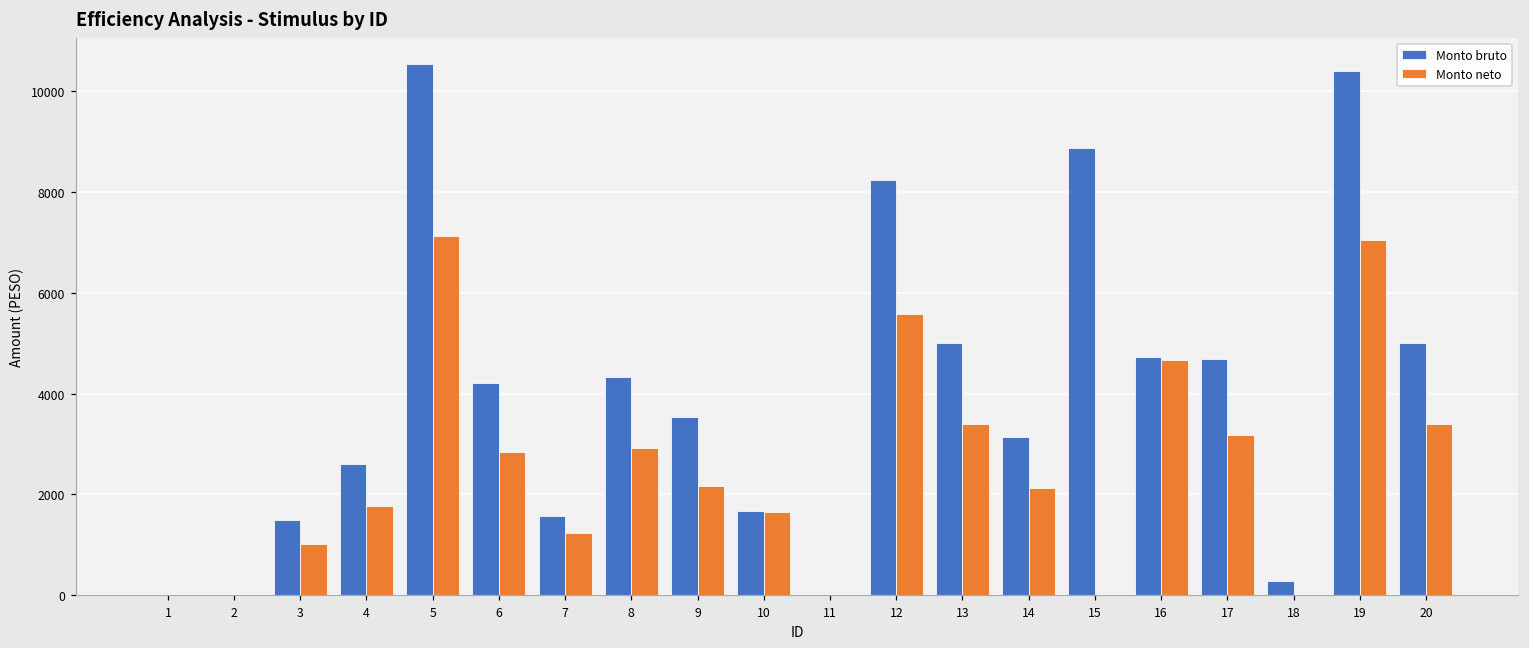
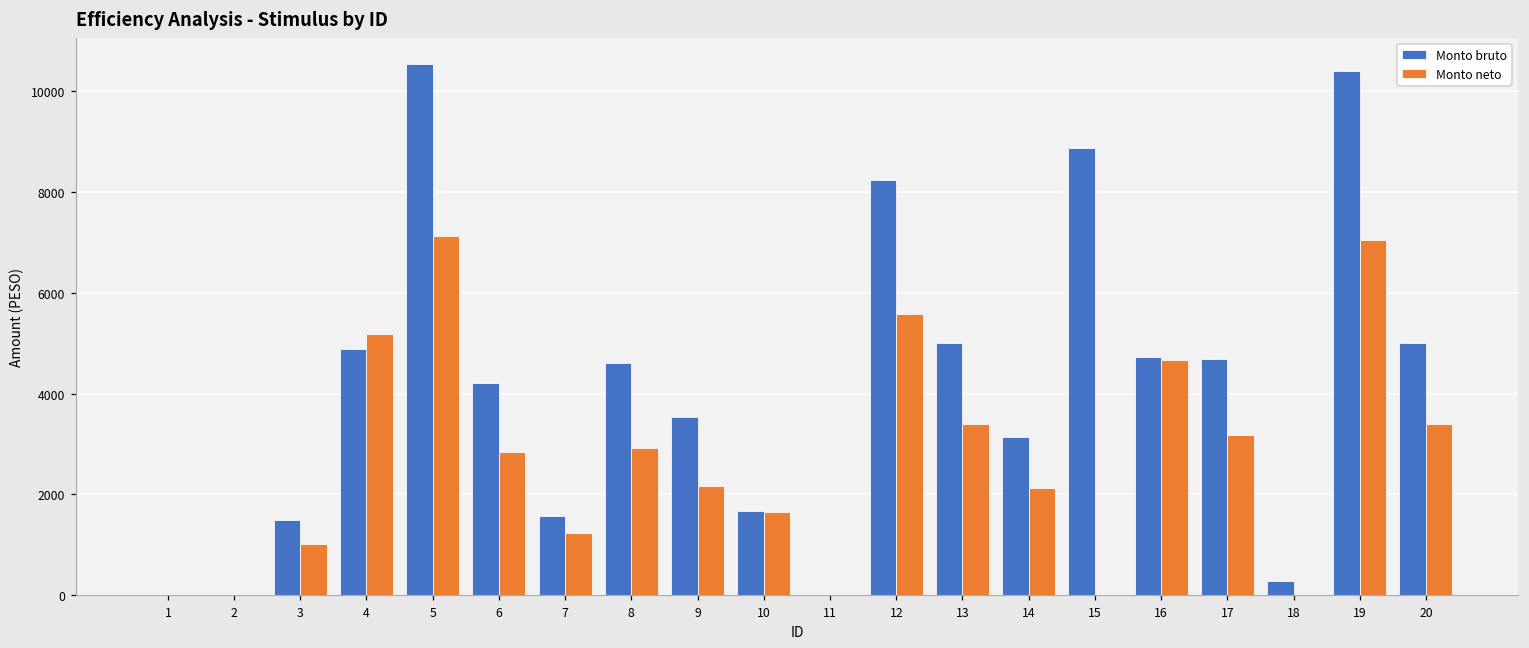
Monto bruto, 4: 2600 -> 4900
Monto neto, 4: 1800 -> 5200
Monto bruto, 8: 4300 -> 4600
